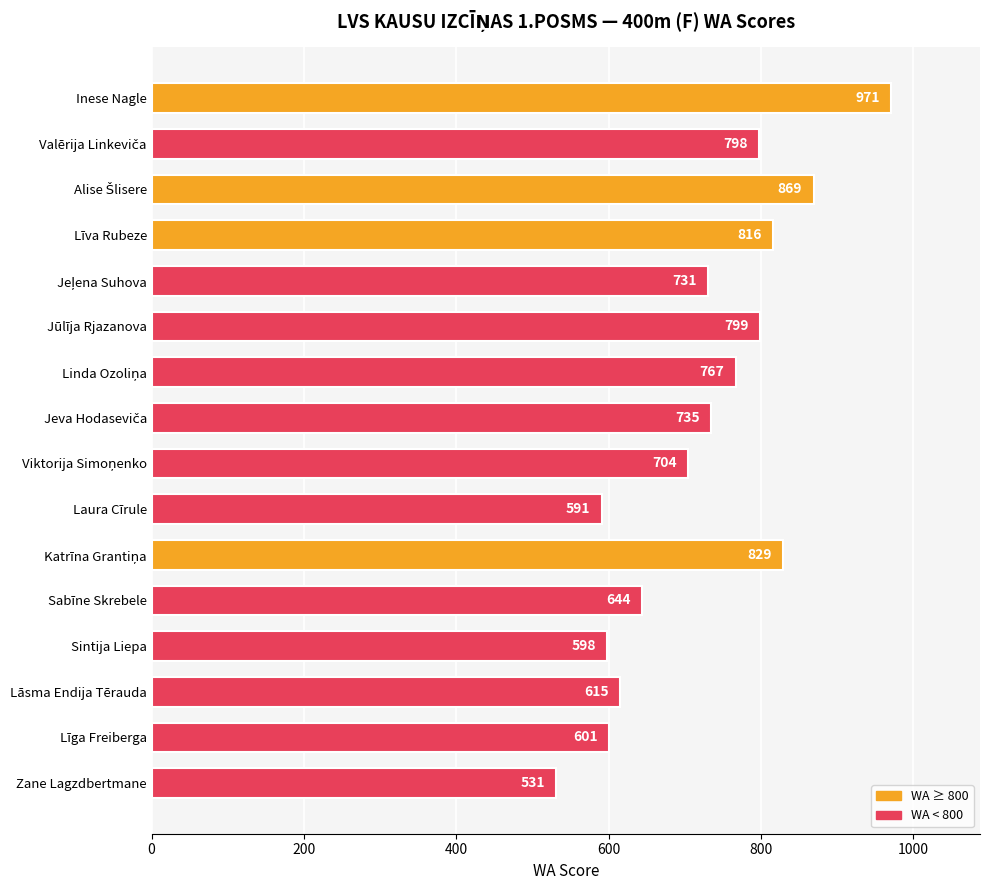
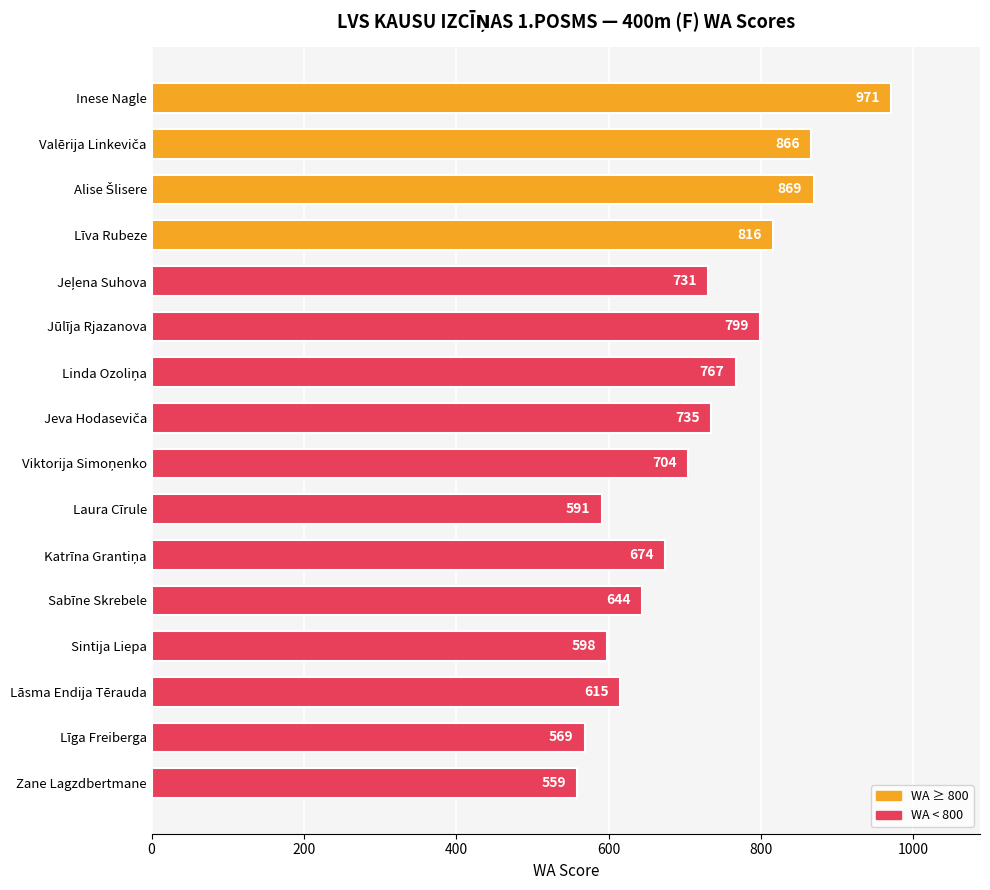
Valērija Linkeviča: 798 -> 866
Katrīna Grantiņa: 829 -> 674
Līga Freiberga: 601 -> 569
Zane Lagzdbertmane: 531 -> 559
